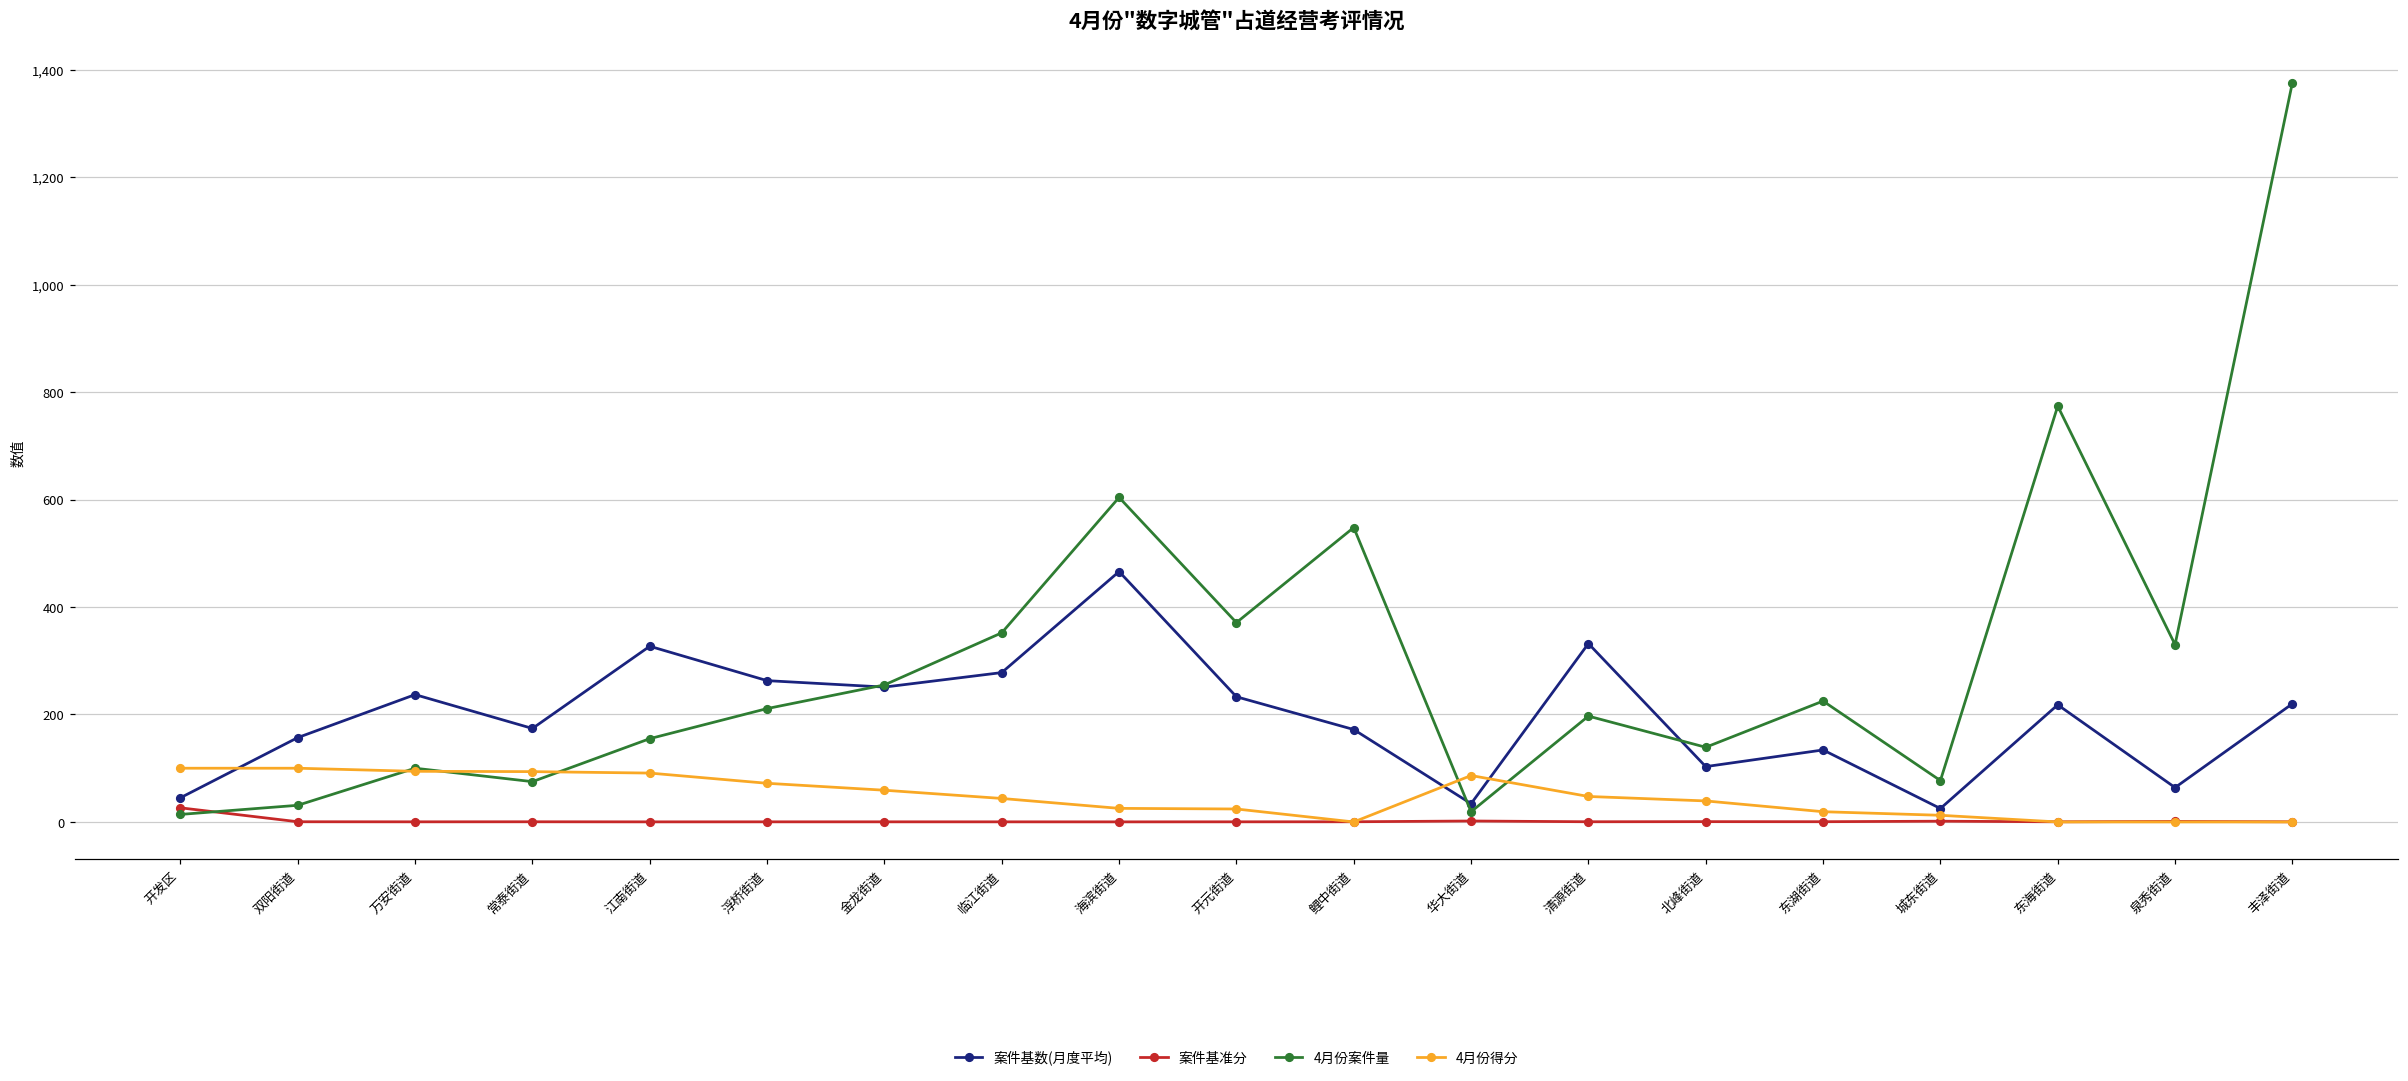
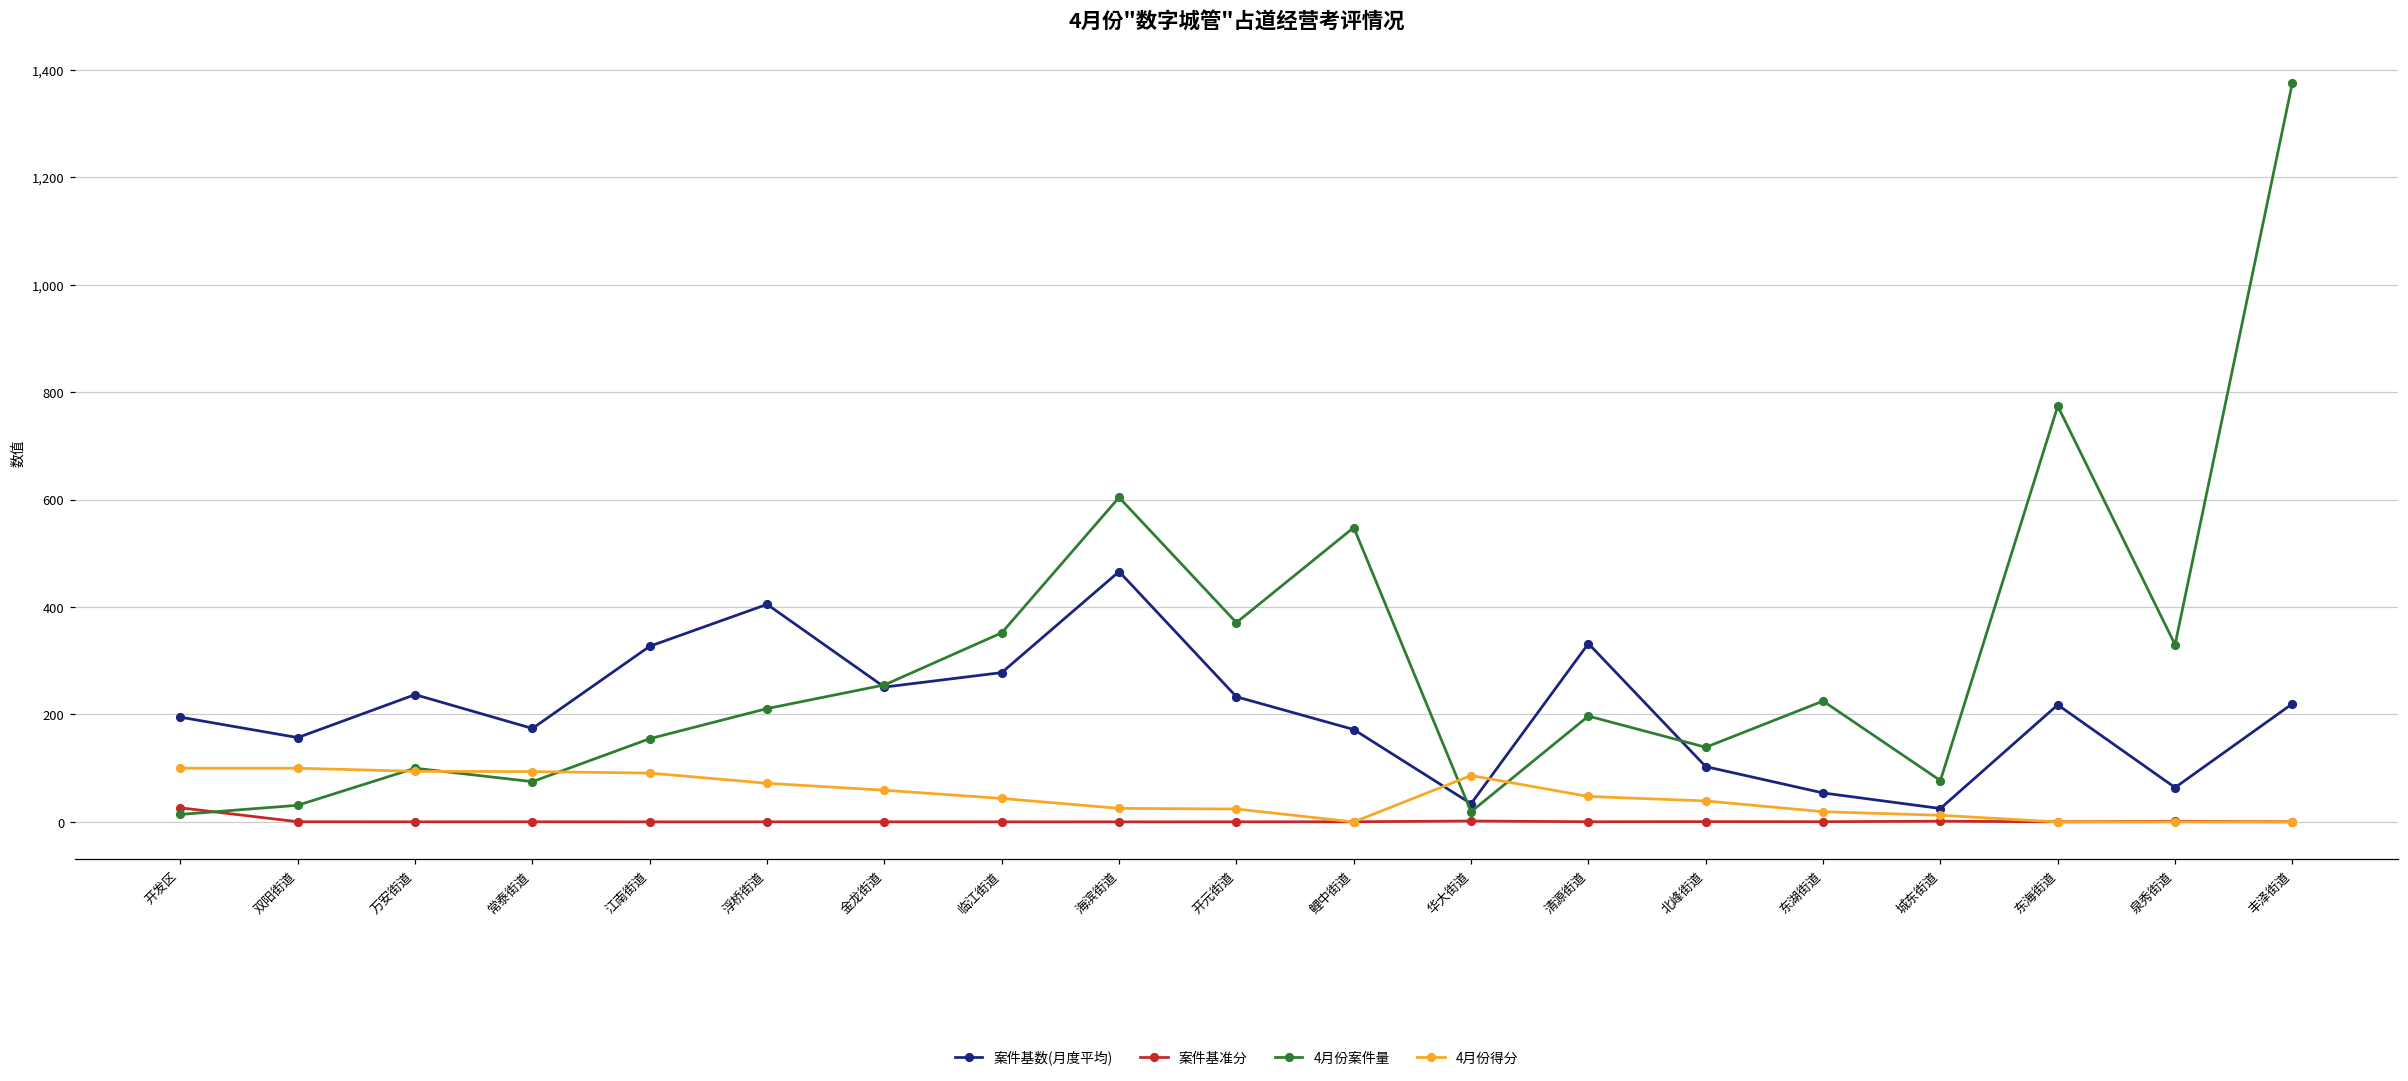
案件基数(月度平均), 开发区: 50 -> 200
案件基数(月度平均), 浮桥街道: 260 -> 410
案件基数(月度平均), 东湖街道: 130 -> 50
